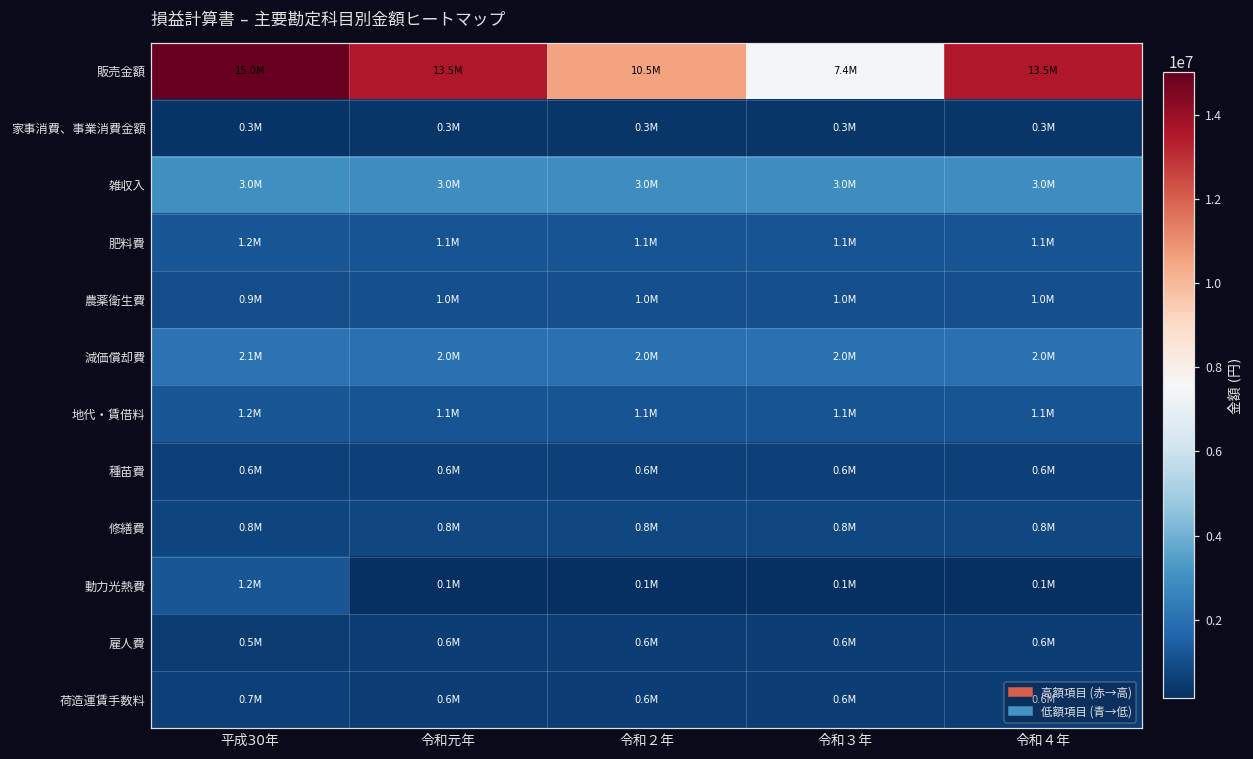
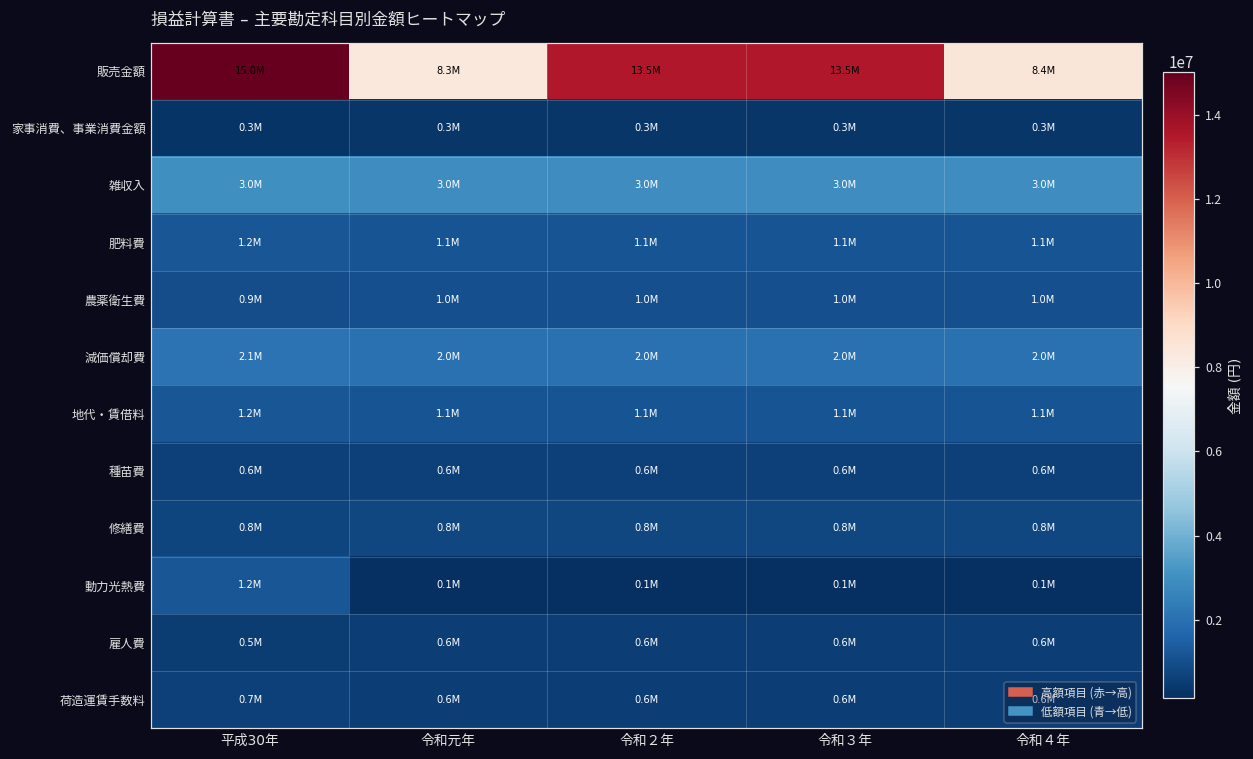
販売金額, 令和元年: 13.5M -> 8.3M
販売金額, 令和２年: 10.5M -> 13.5M
販売金額, 令和３年: 7.4M -> 13.5M
販売金額, 令和４年: 13.5M -> 8.4M
